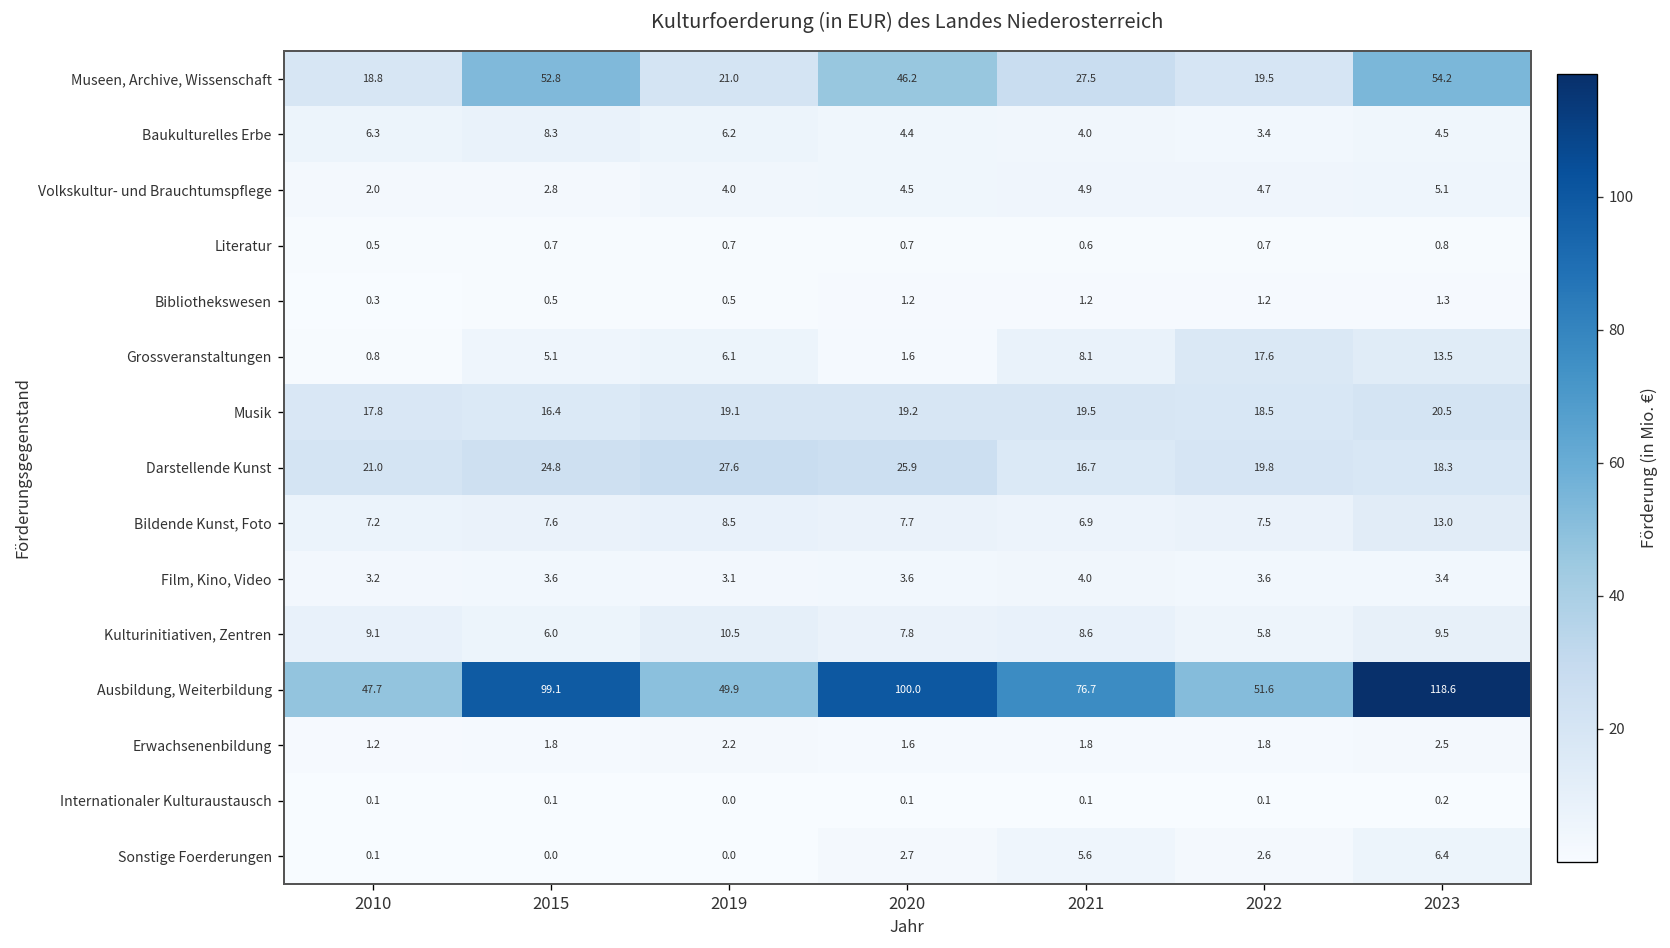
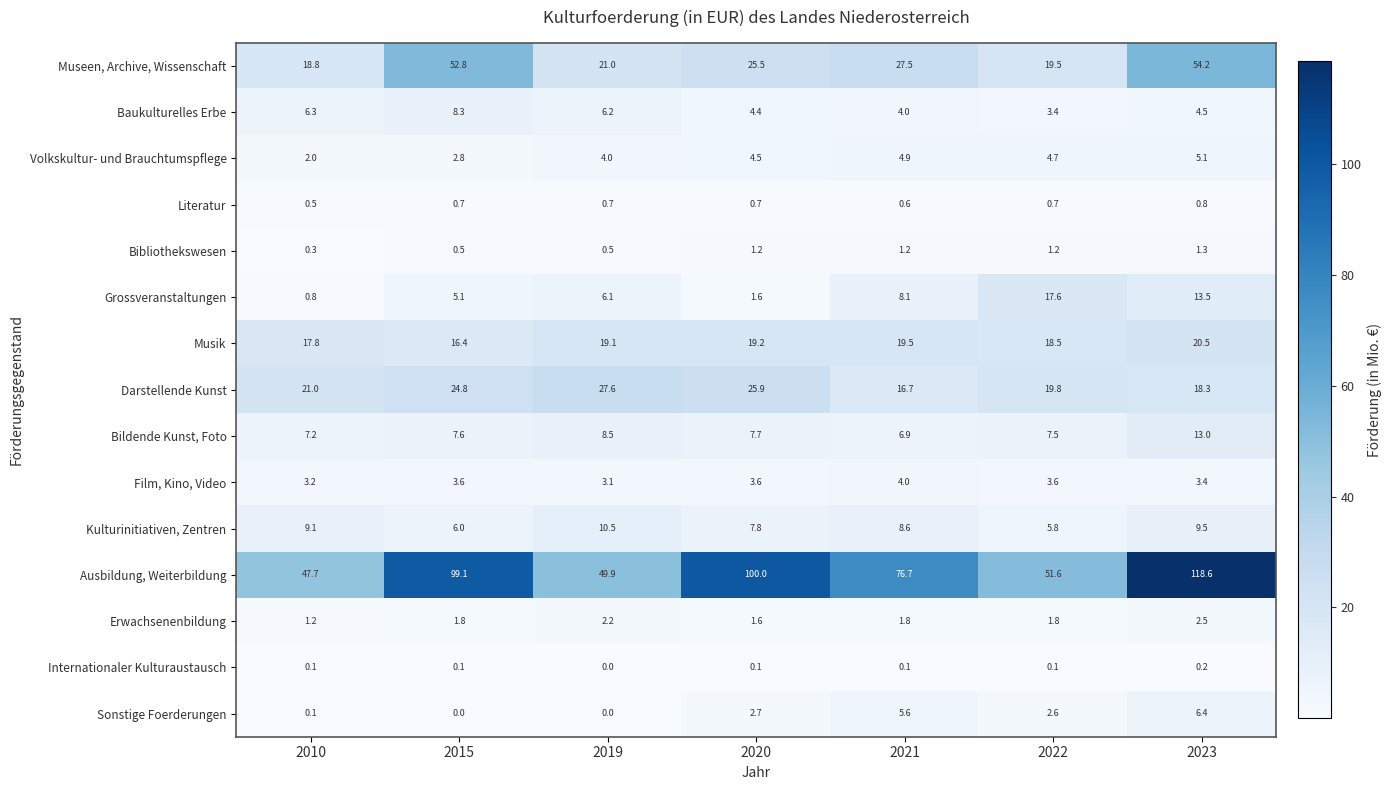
Museen, Archive, Wissenschaft, 2020: 46.2 -> 25.5
